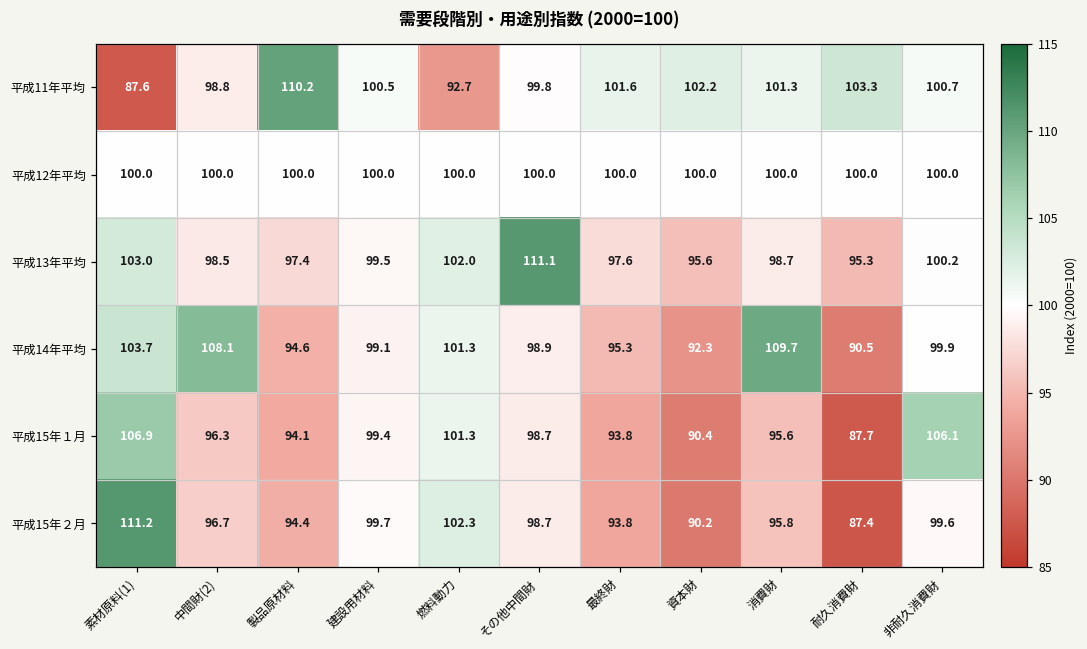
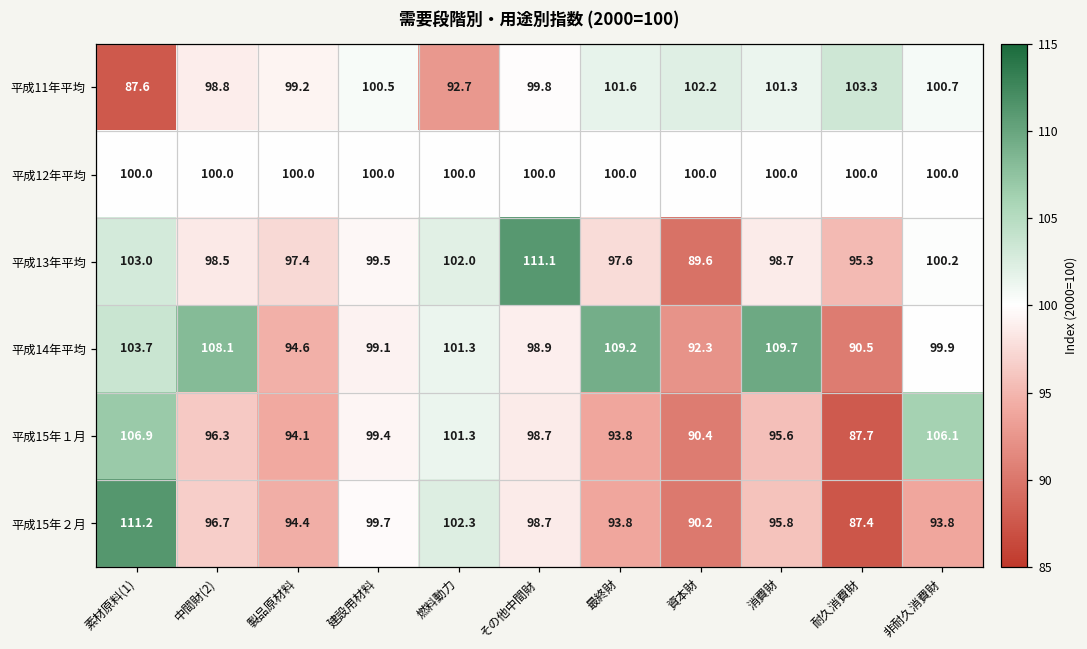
平成11年平均, 製品原材料: 110.2 -> 99.2
平成13年平均, 資本財: 95.6 -> 89.6
平成14年平均, 最終財: 95.3 -> 109.2
平成15年２月, 非耐久消費財: 99.6 -> 93.8
